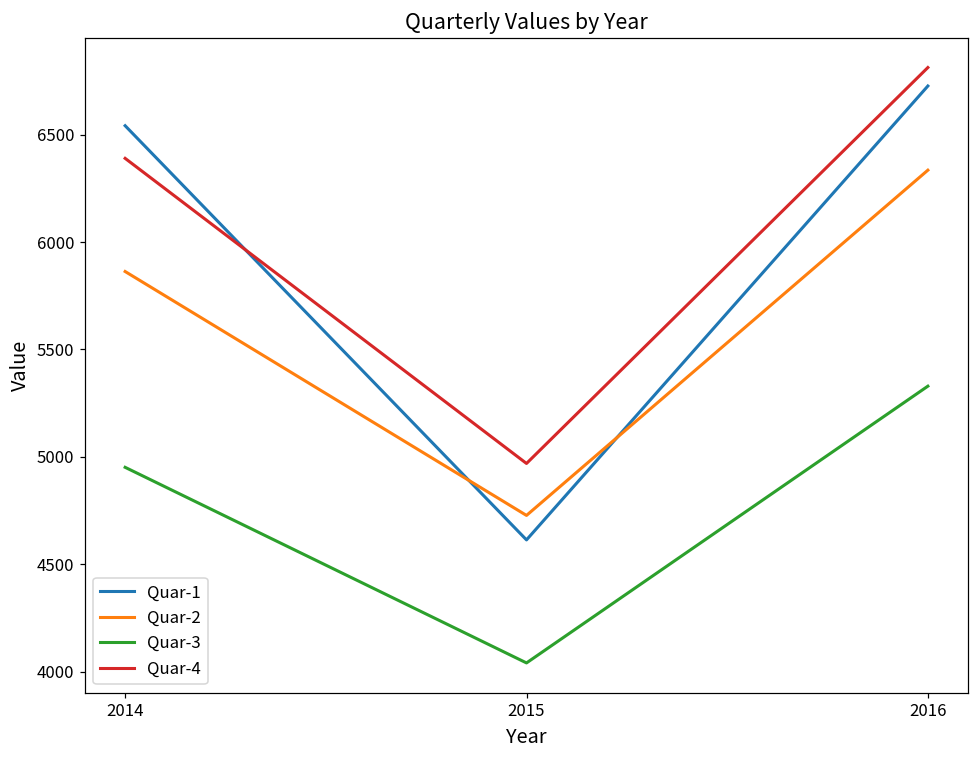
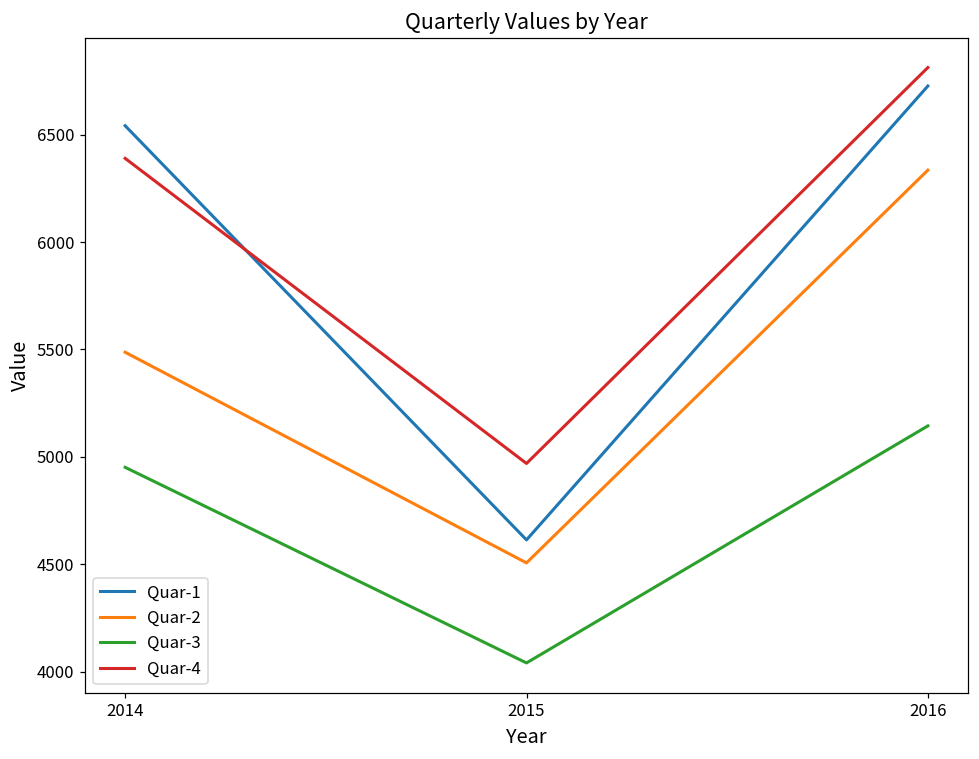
Quar-2, 2014: 5860 -> 5490
Quar-2, 2015: 4730 -> 4510
Quar-3, 2016: 5330 -> 5140
